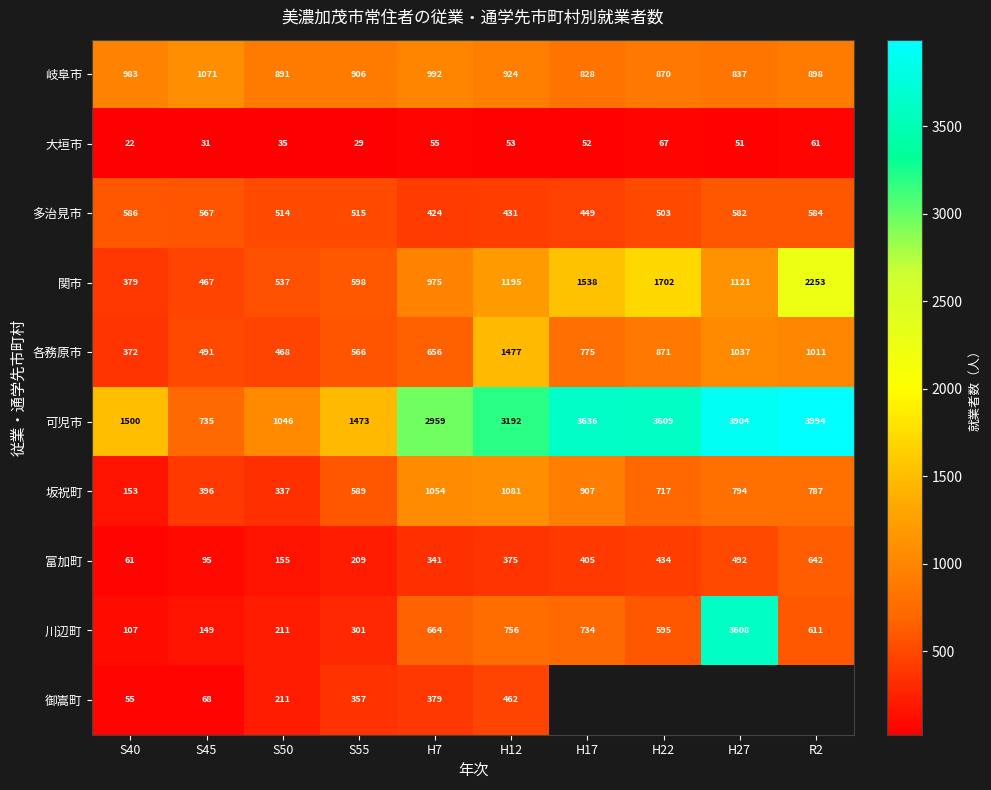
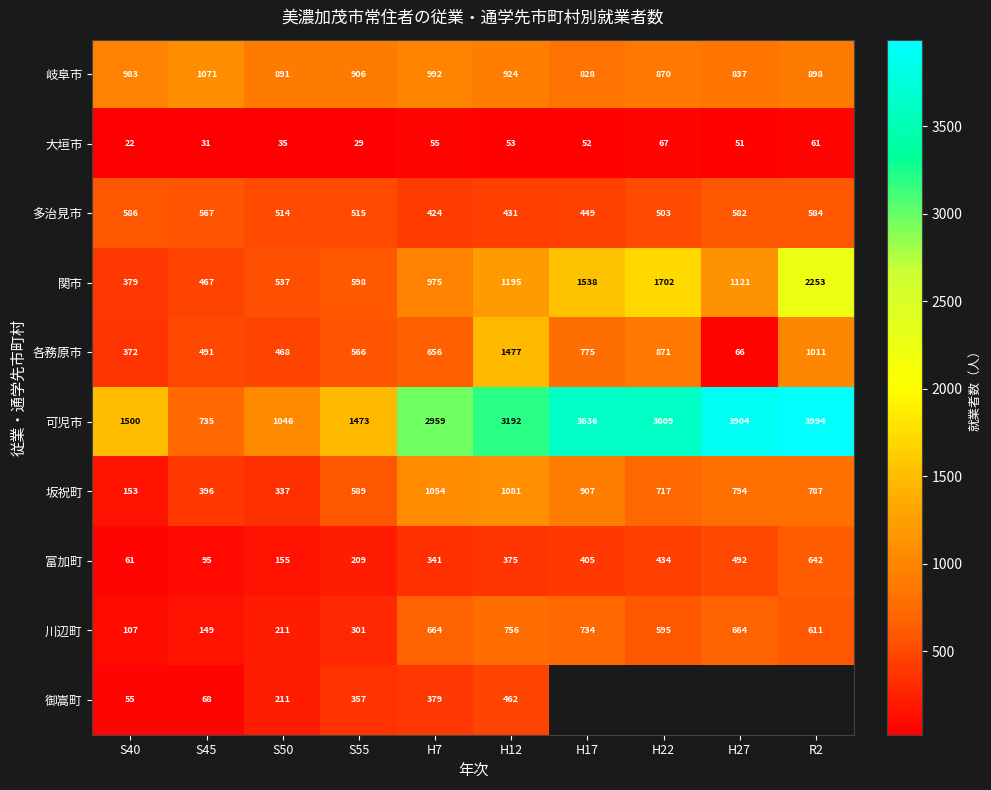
各務原市, H27: 1037 -> 66
川辺町, H27: 3608 -> 664
